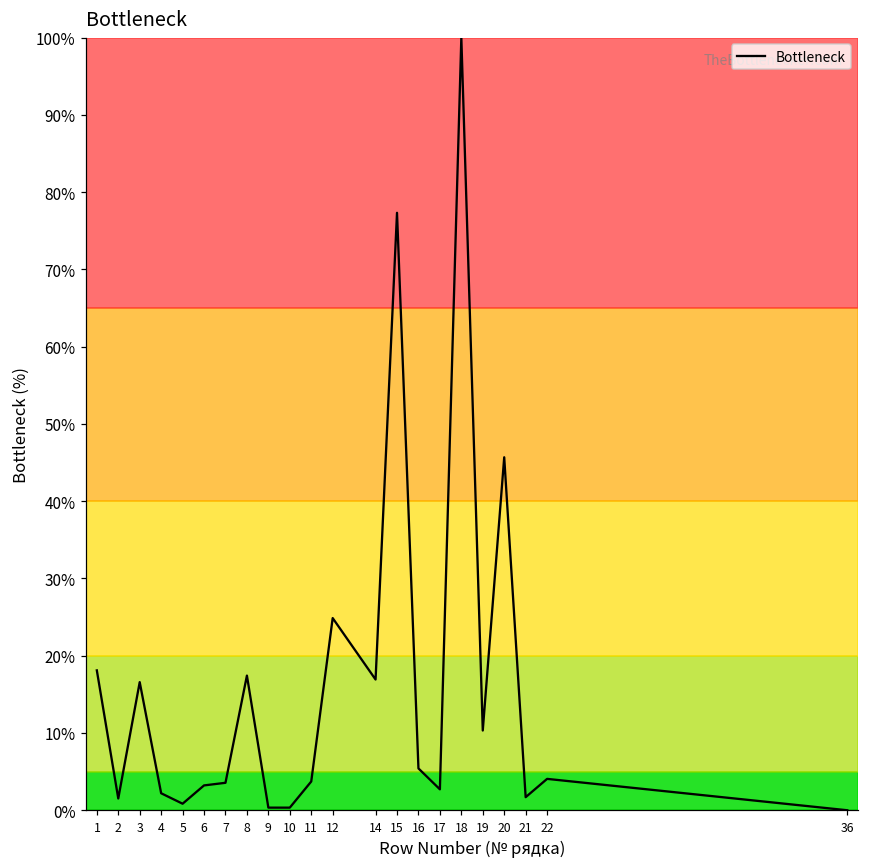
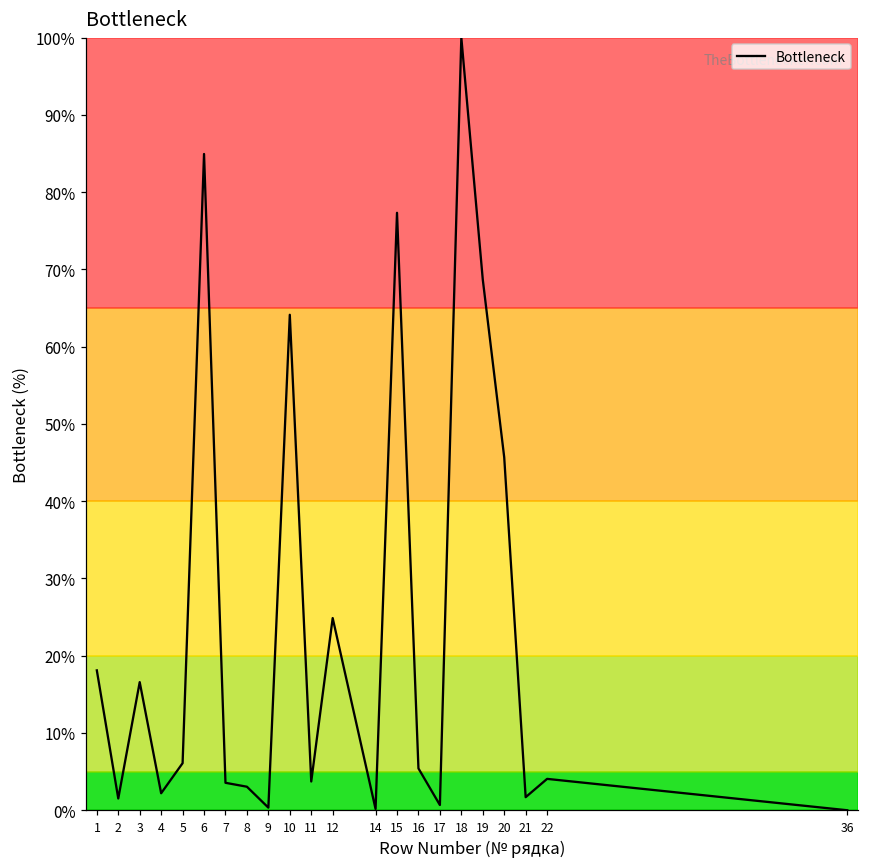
5: 1% -> 6%
6: 3% -> 85%
8: 17% -> 3%
10: 0% -> 64%
14: 17% -> 0%
17: 3% -> 1%
19: 10% -> 69%
